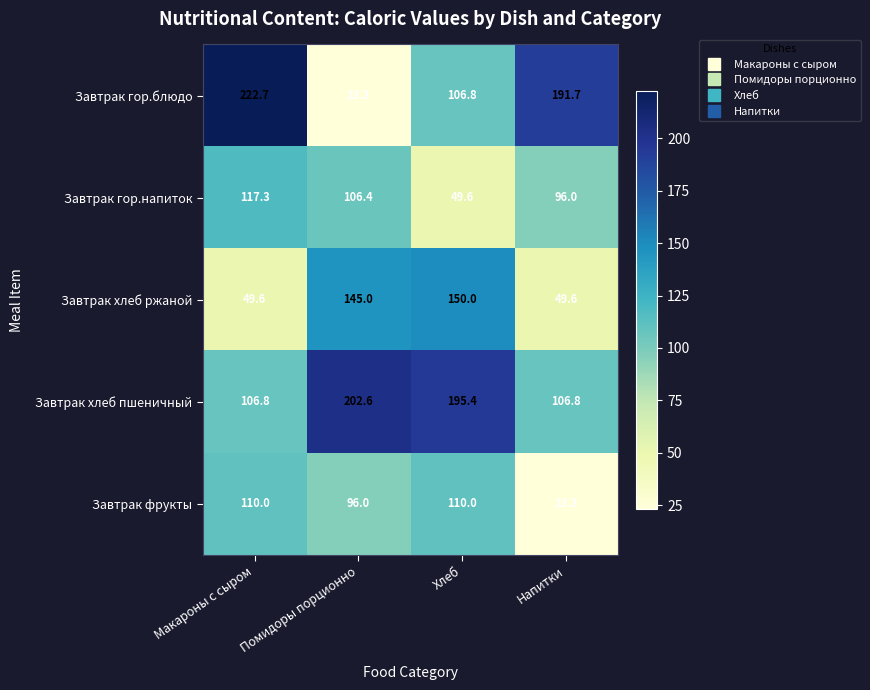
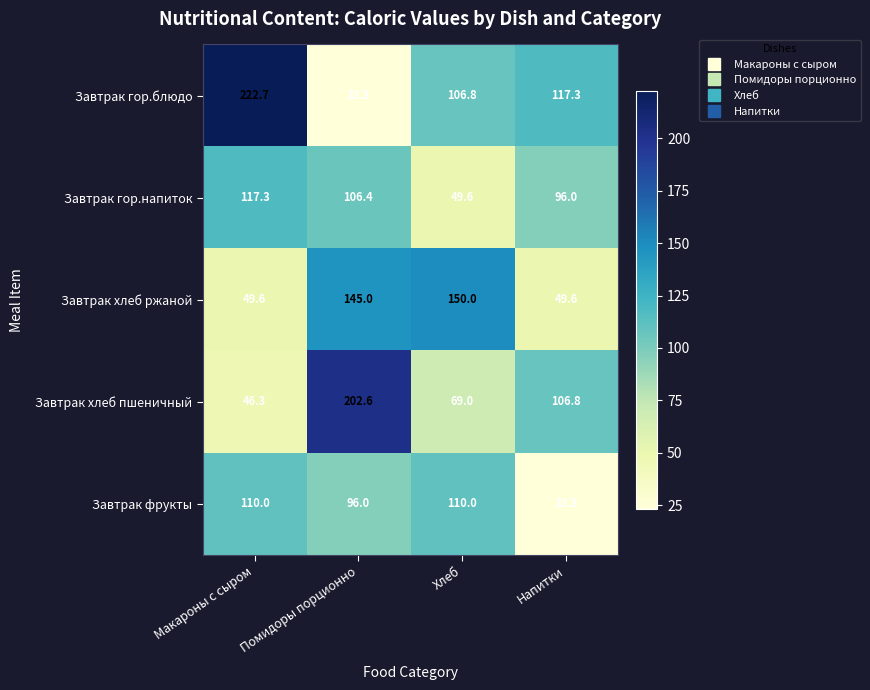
Завтрак гор.блюдо, Напитки: 191.7 -> 117.3
Завтрак хлеб пшеничный, Макароны с сыром: 106.8 -> 46.3
Завтрак хлеб пшеничный, Хлеб: 195.4 -> 69.0
